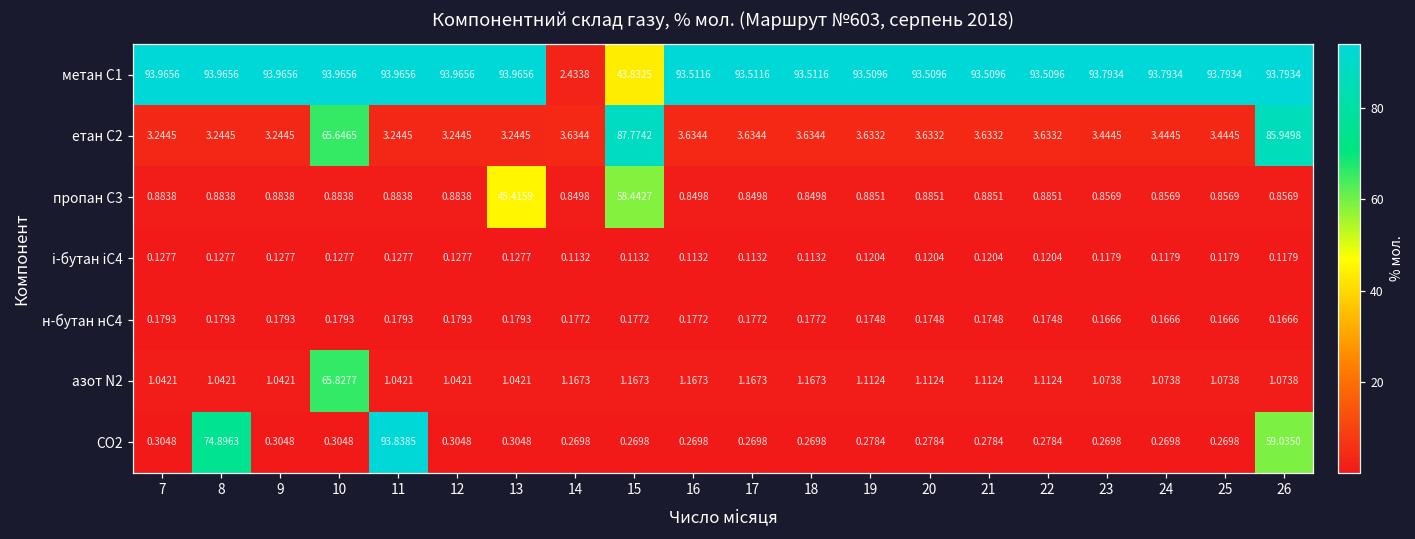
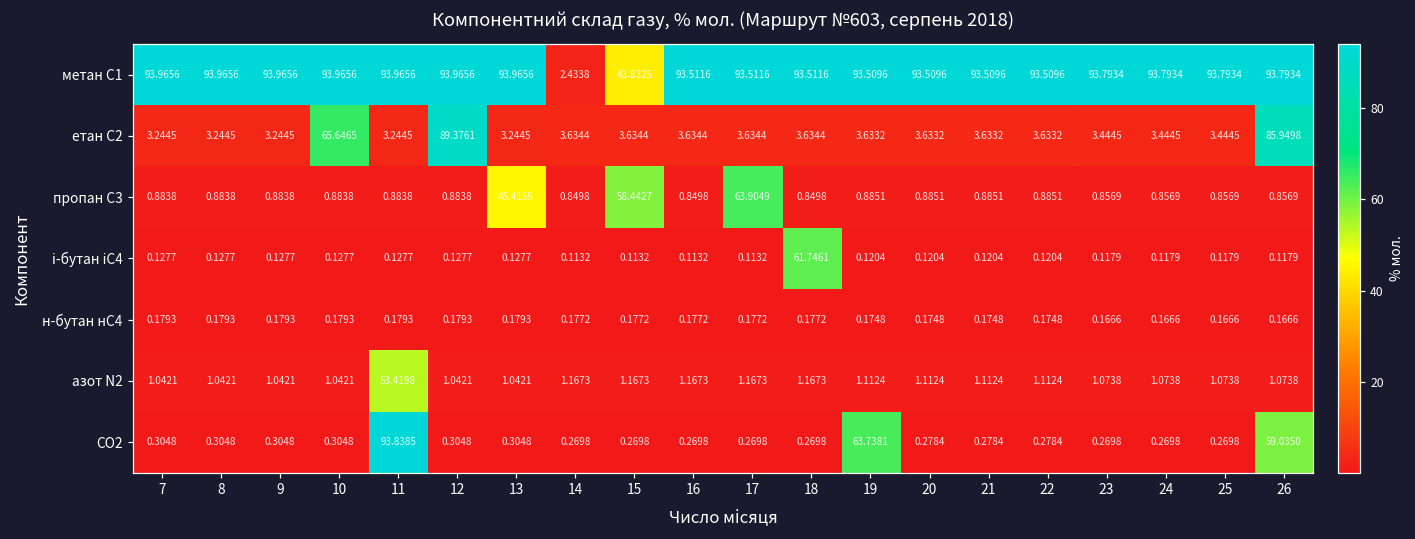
етан С2, 12: 3.2445 -> 89.3761
етан С2, 15: 87.7742 -> 3.6344
пропан С3, 17: 0.8498 -> 63.9049
і-бутан іС4, 18: 0.1132 -> 61.7461
азот N2, 10: 65.8277 -> 1.0421
азот N2, 11: 1.0421 -> 53.4198
CO2, 8: 74.8963 -> 0.3048
CO2, 19: 0.2784 -> 63.7381
